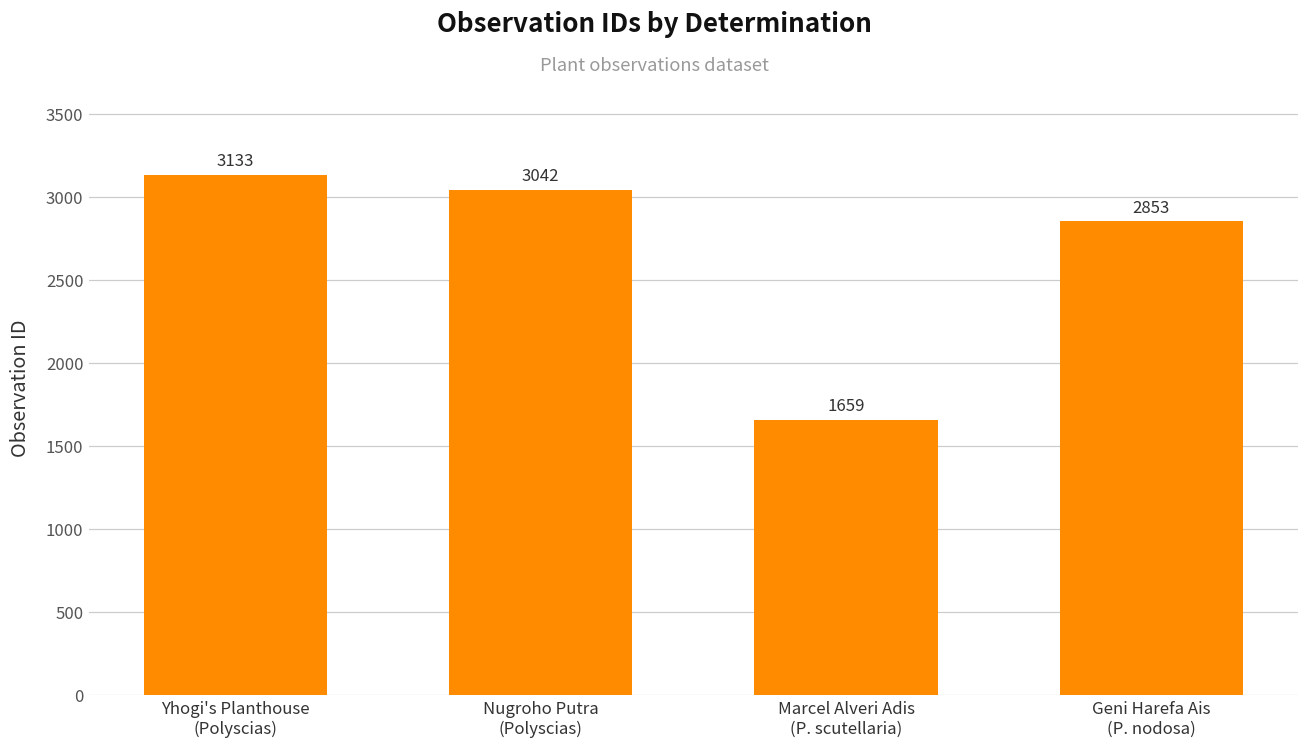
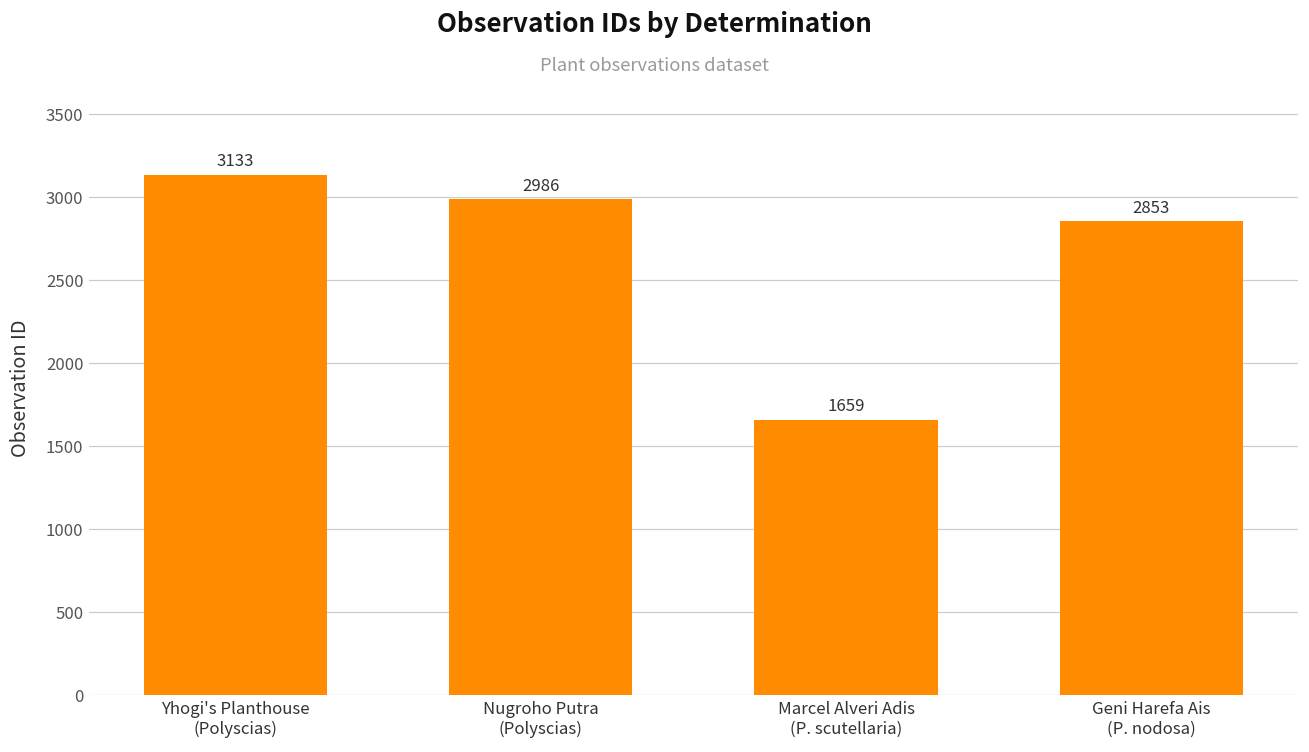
Nugroho Putra (Polyscias): 3042 -> 2986
